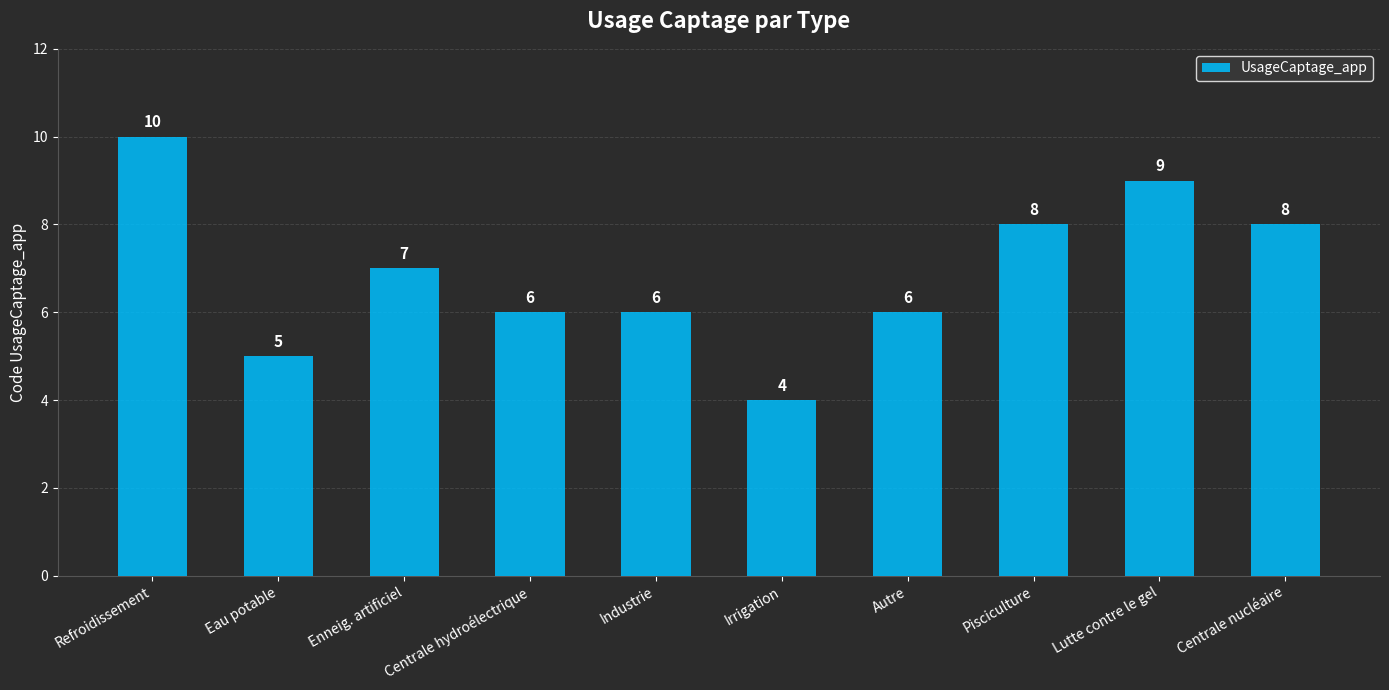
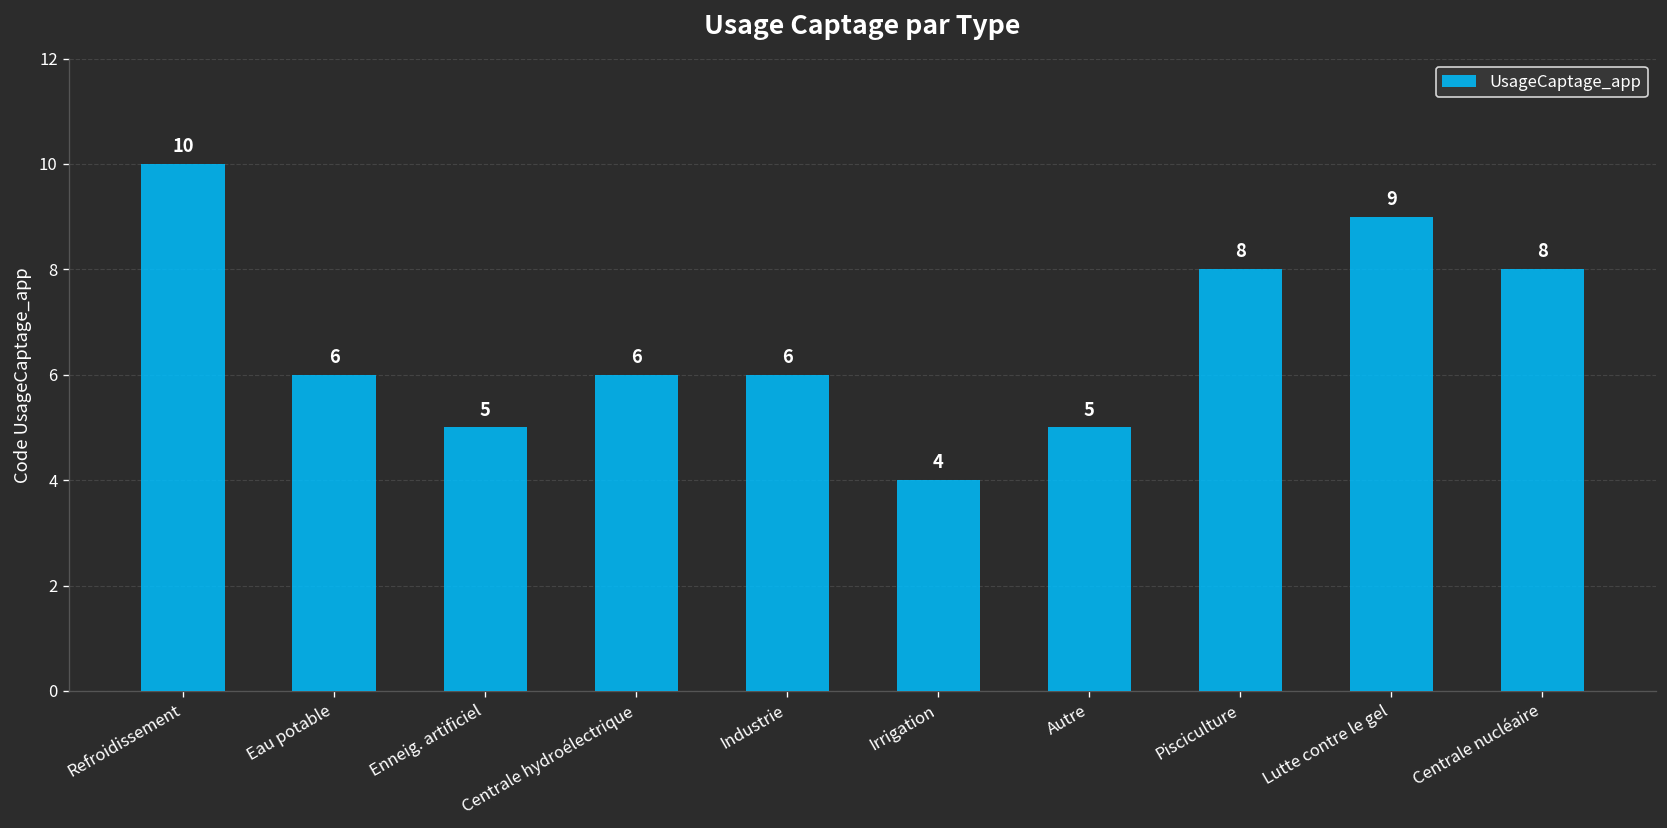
Eau potable: 5 -> 6
Enneig. artificiel: 7 -> 5
Autre: 6 -> 5
